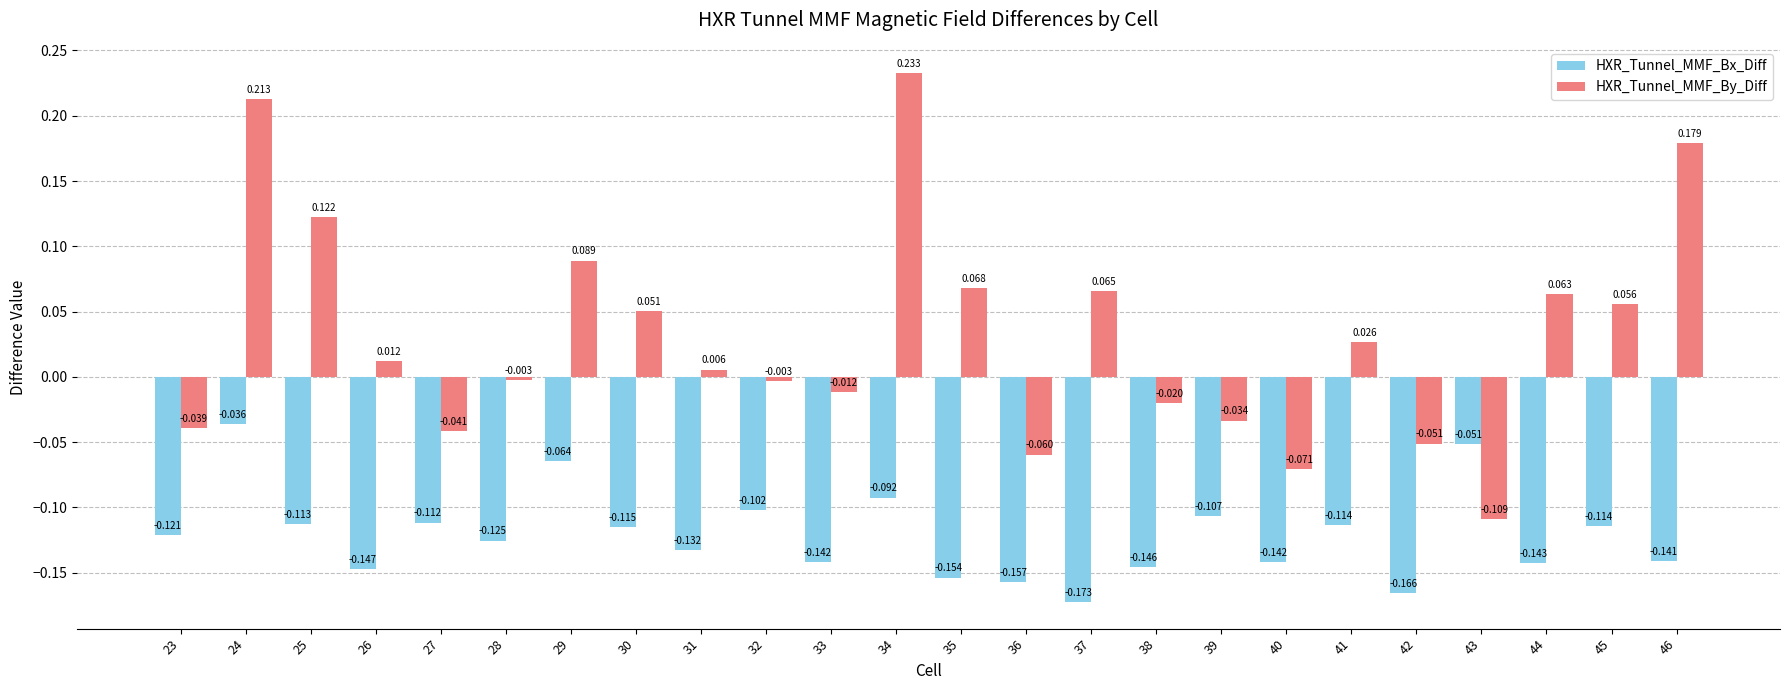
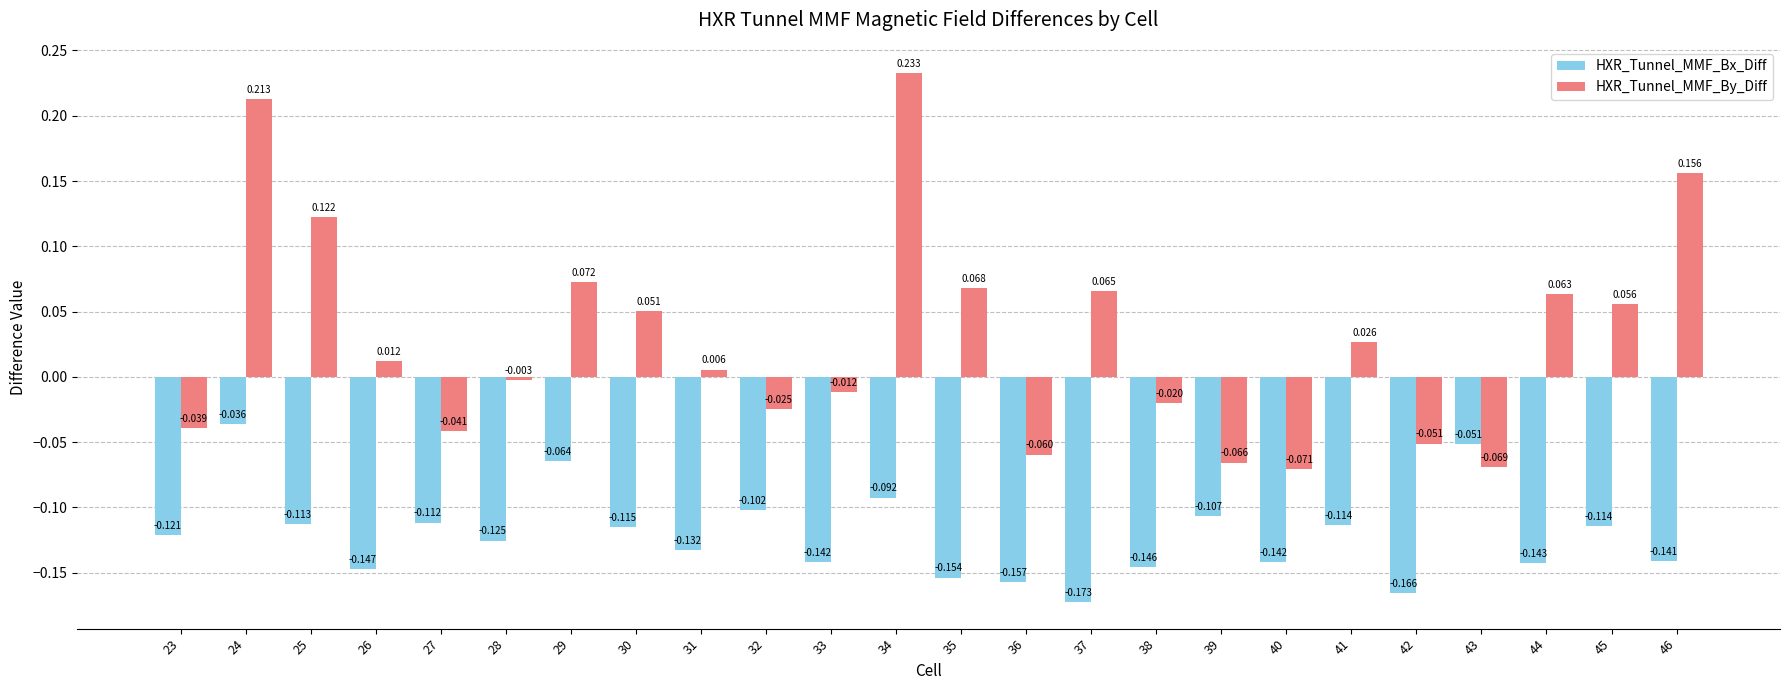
HXR_Tunnel_MMF_By_Diff, 29: 0.089 -> 0.072
HXR_Tunnel_MMF_By_Diff, 32: -0.003 -> -0.025
HXR_Tunnel_MMF_By_Diff, 39: -0.034 -> -0.066
HXR_Tunnel_MMF_By_Diff, 43: -0.109 -> -0.069
HXR_Tunnel_MMF_By_Diff, 46: 0.179 -> 0.156
